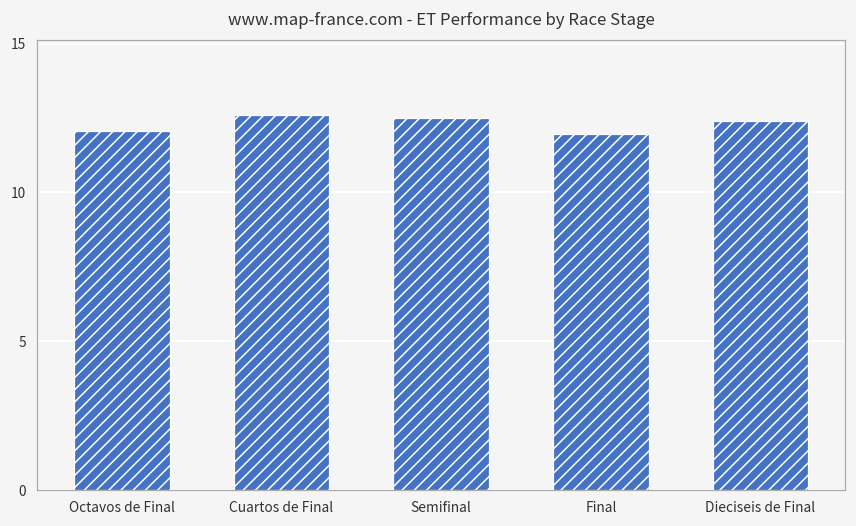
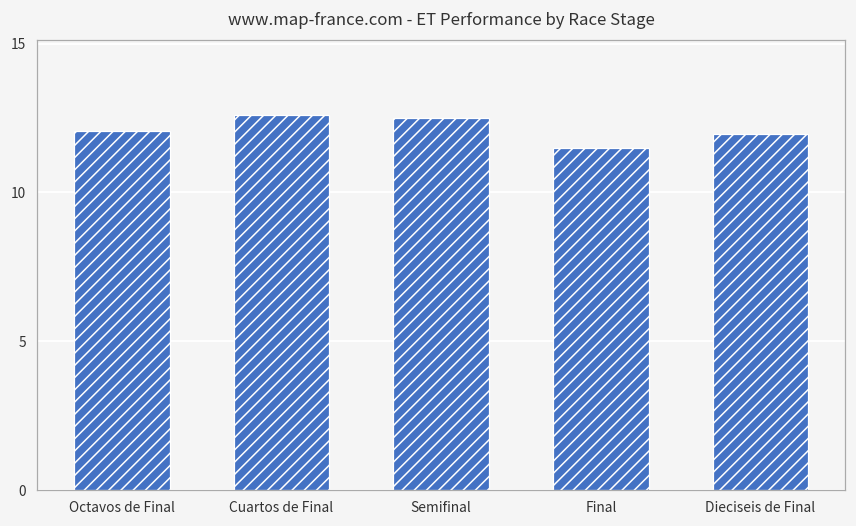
Final: 12.0 -> 11.5
Dieciseis de Final: 12.4 -> 12.0
